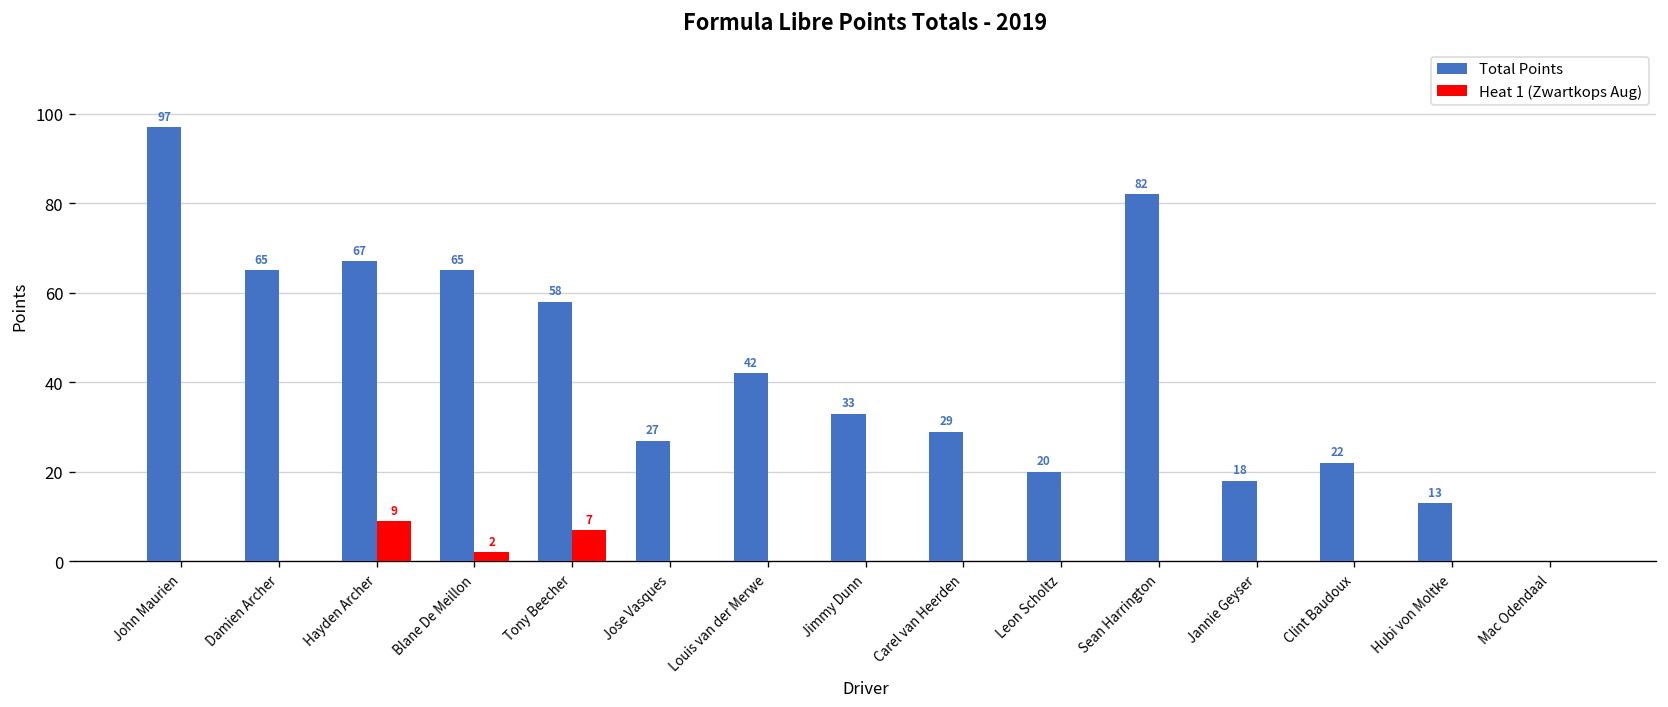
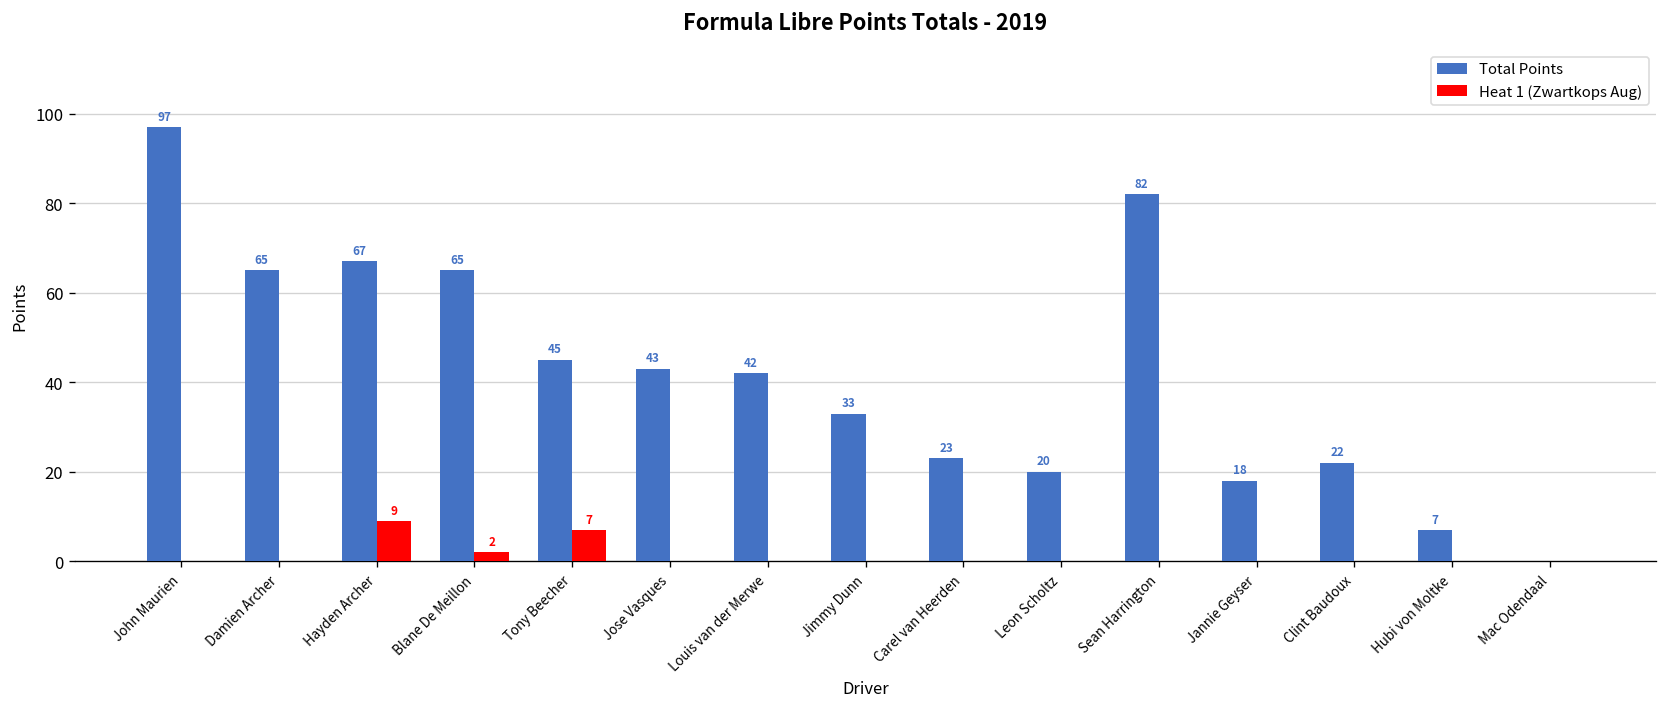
Total Points, Tony Beecher: 58 -> 45
Total Points, Jose Vasques: 27 -> 43
Total Points, Carel van Heerden: 29 -> 23
Total Points, Hubi von Moltke: 13 -> 7
